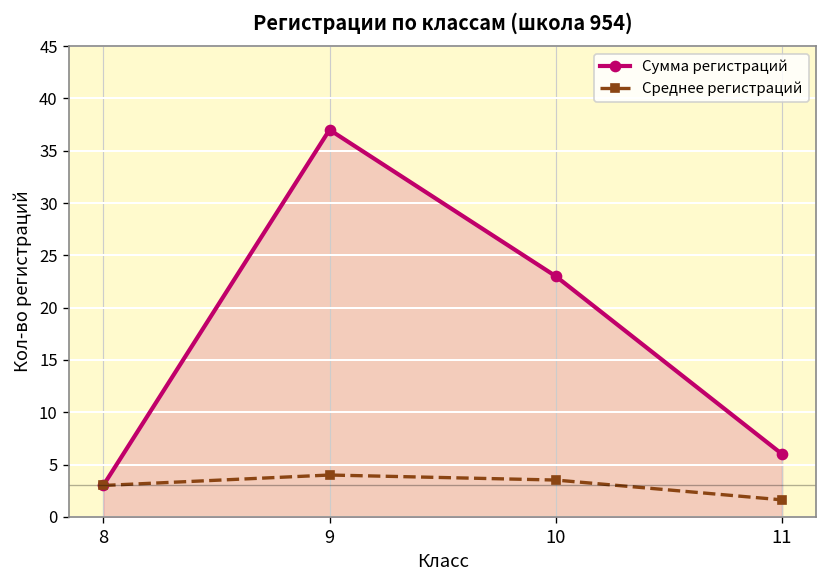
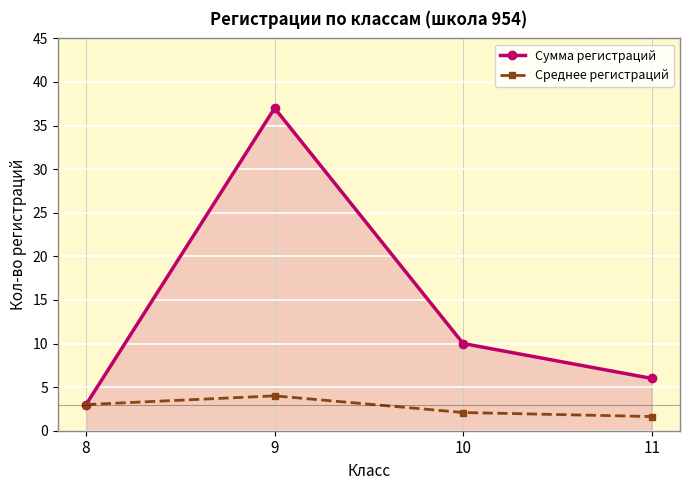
Сумма регистраций, 10: 23 -> 10
Среднее регистраций, 10: 4 -> 2
